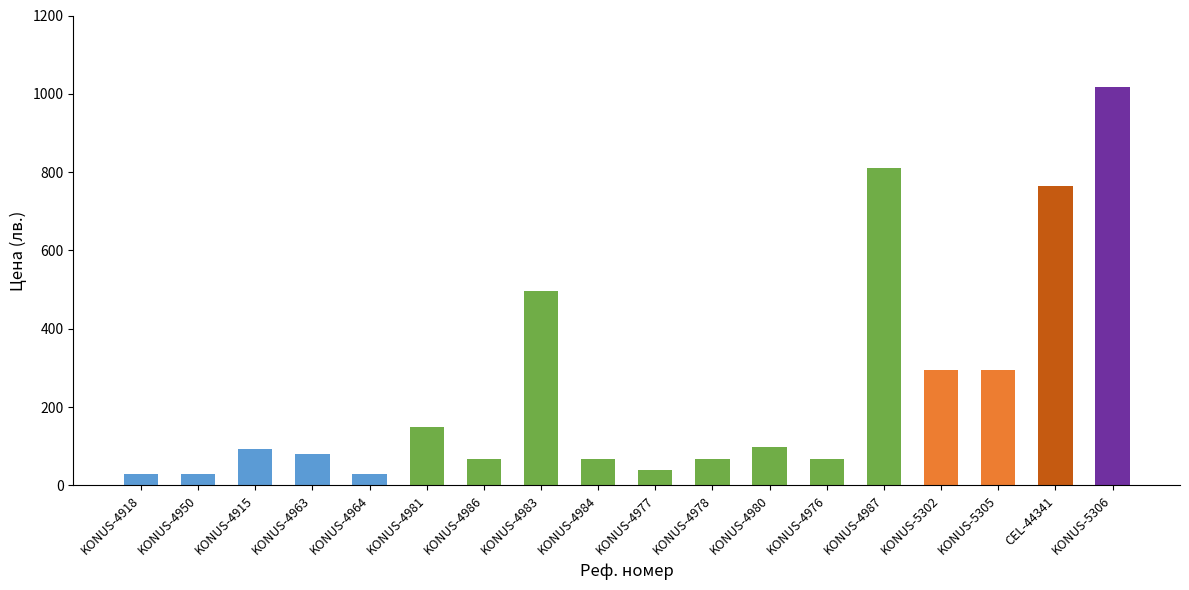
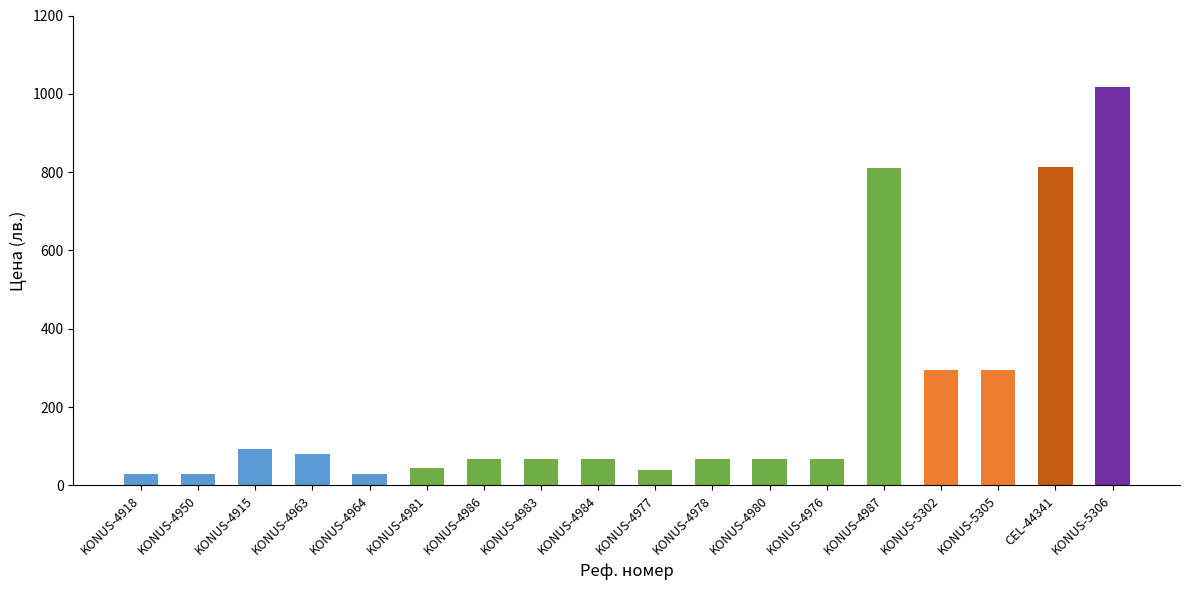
KONUS-4981: 150 -> 40
KONUS-4983: 500 -> 70
KONUS-4980: 100 -> 70
CEL-44341: 760 -> 810
